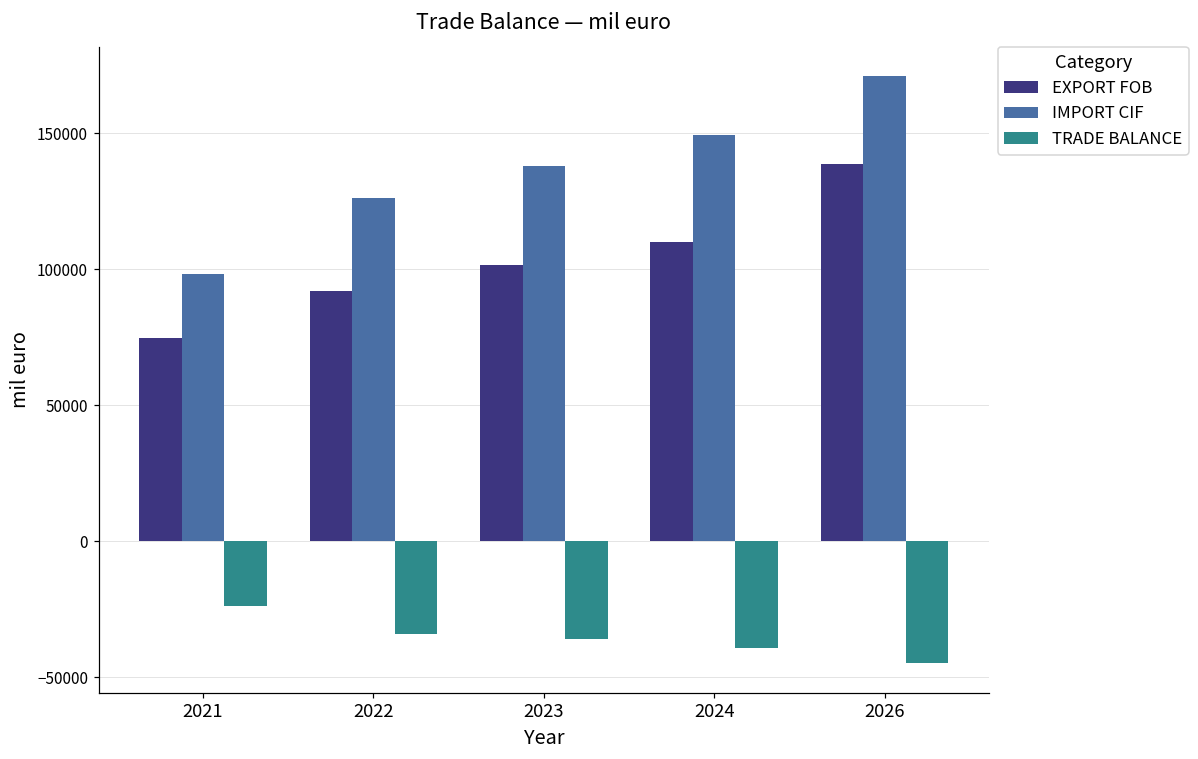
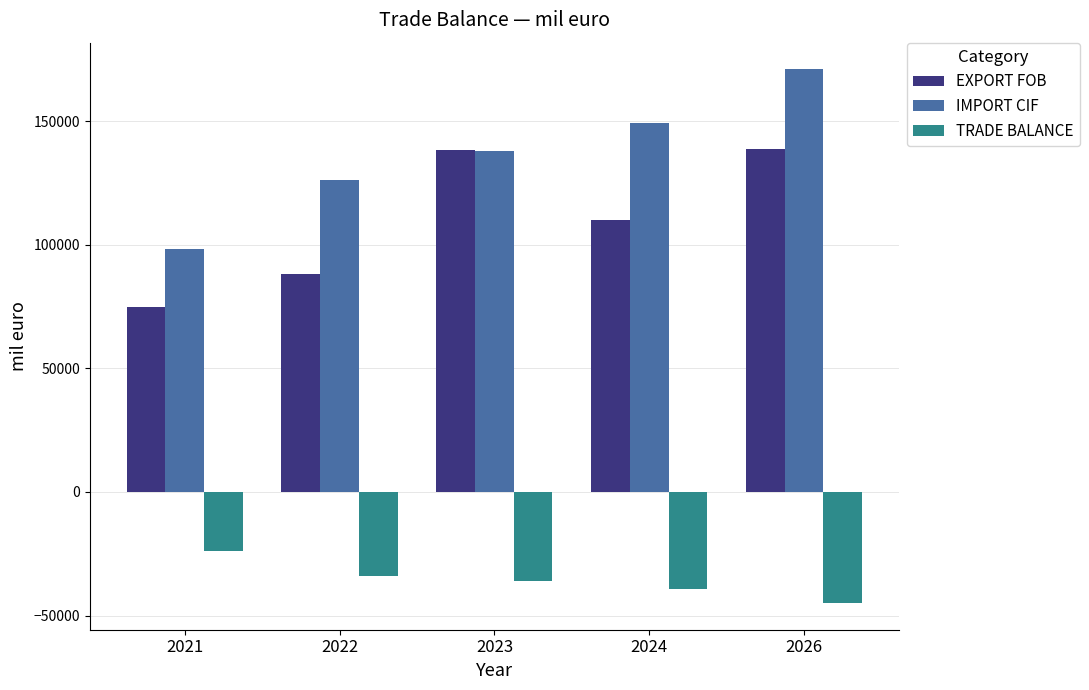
EXPORT FOB, 2022: 92000 -> 88000
EXPORT FOB, 2023: 102000 -> 138000
